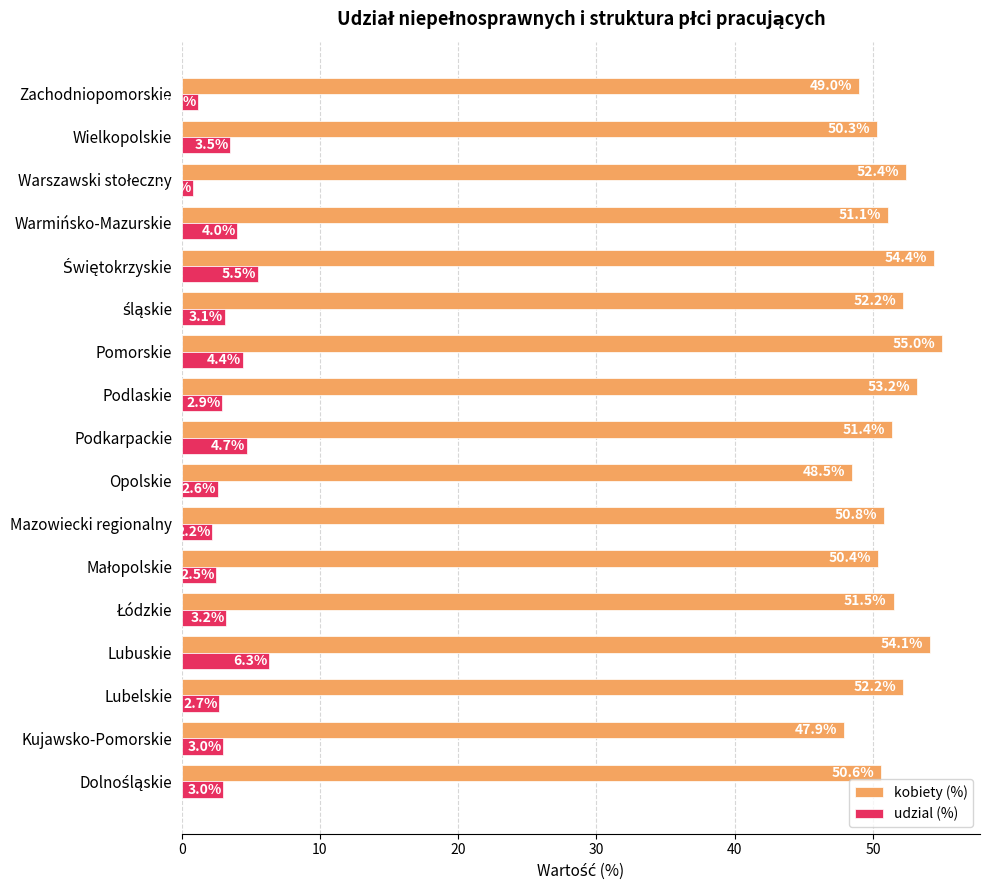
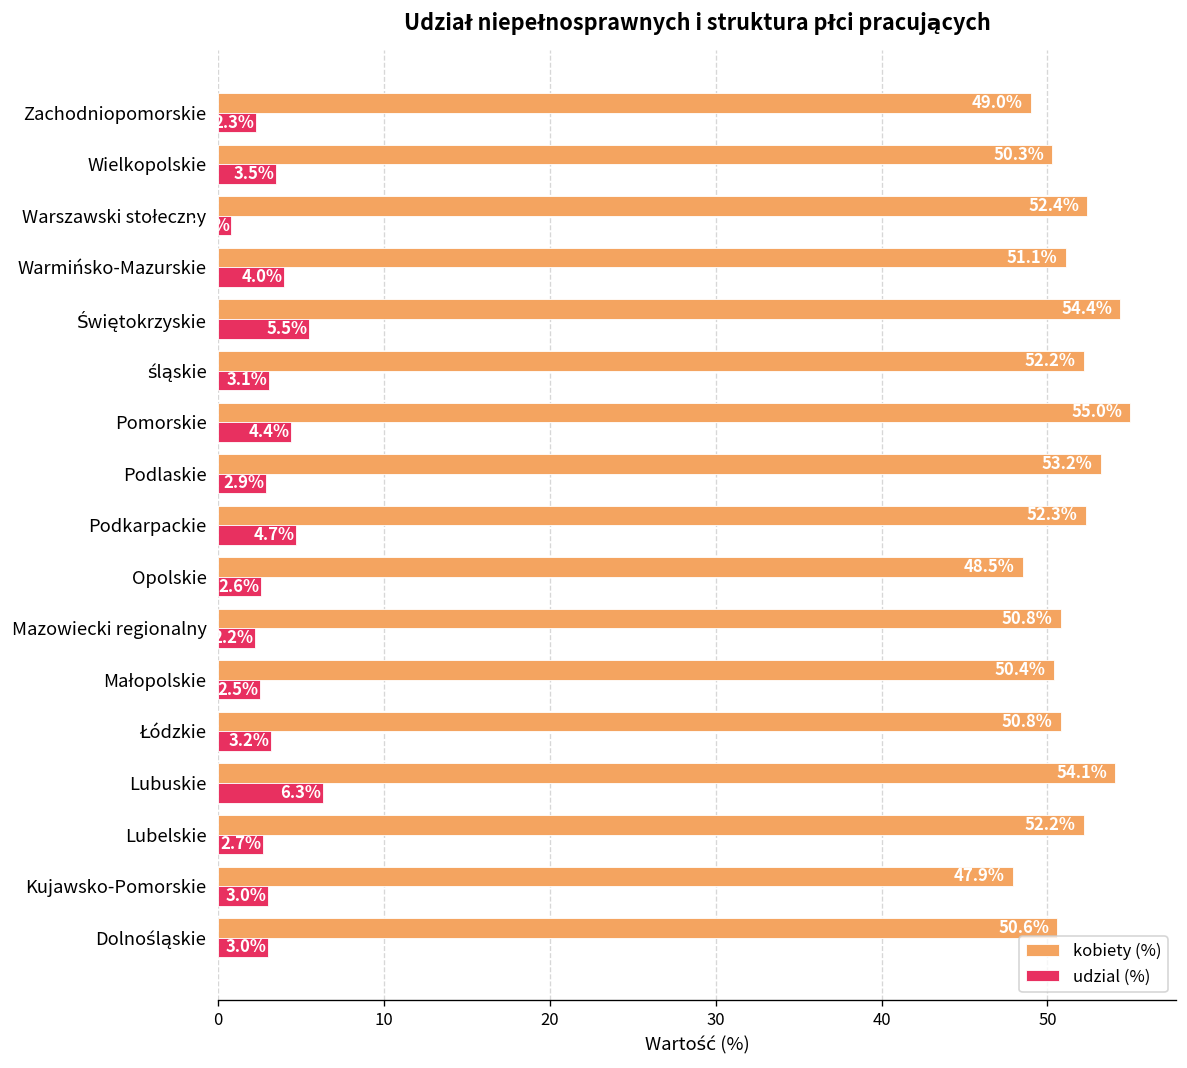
udzial (%), Zachodniopomorskie: 1.2 -> 2.3
kobiety (%), Podkarpackie: 51.4% -> 52.3%
kobiety (%), Łódzkie: 51.5% -> 50.8%
